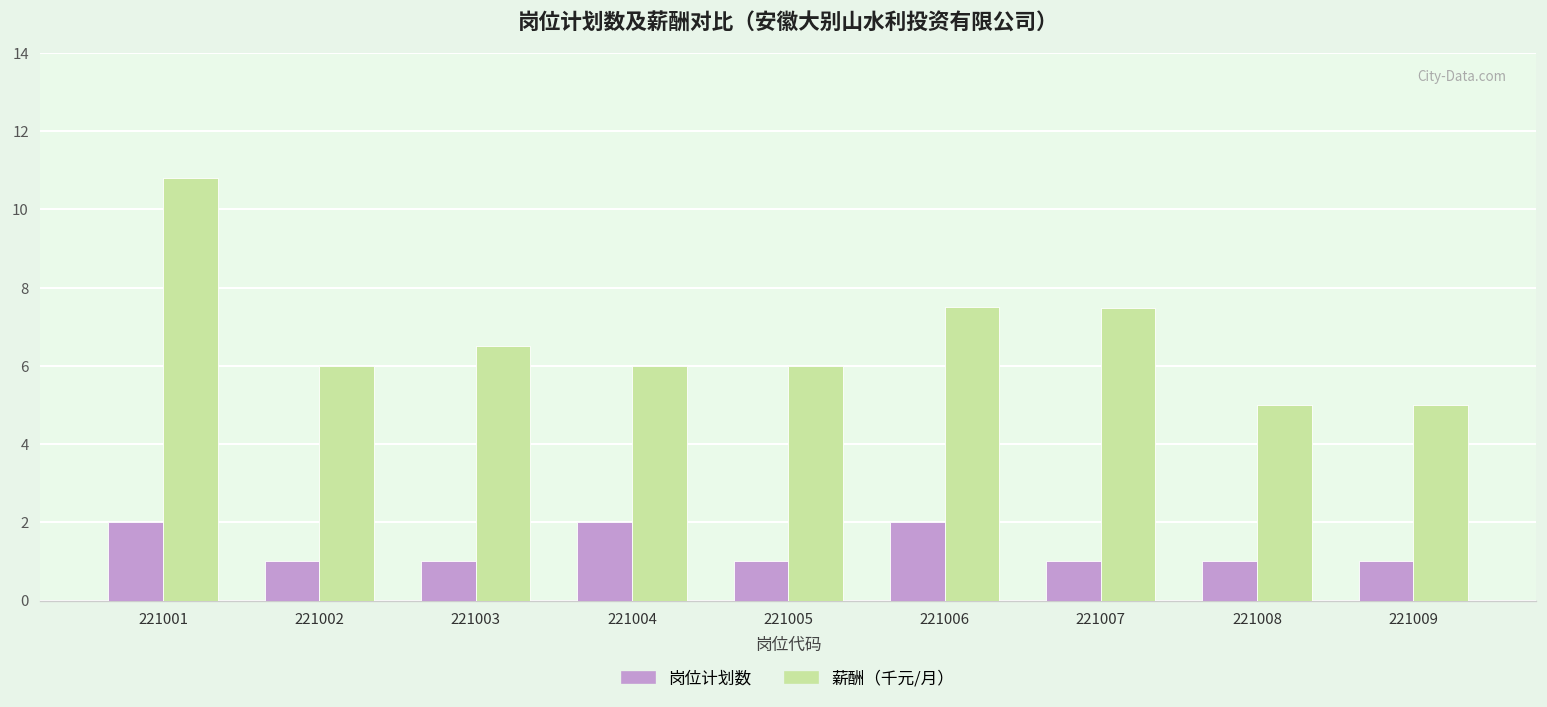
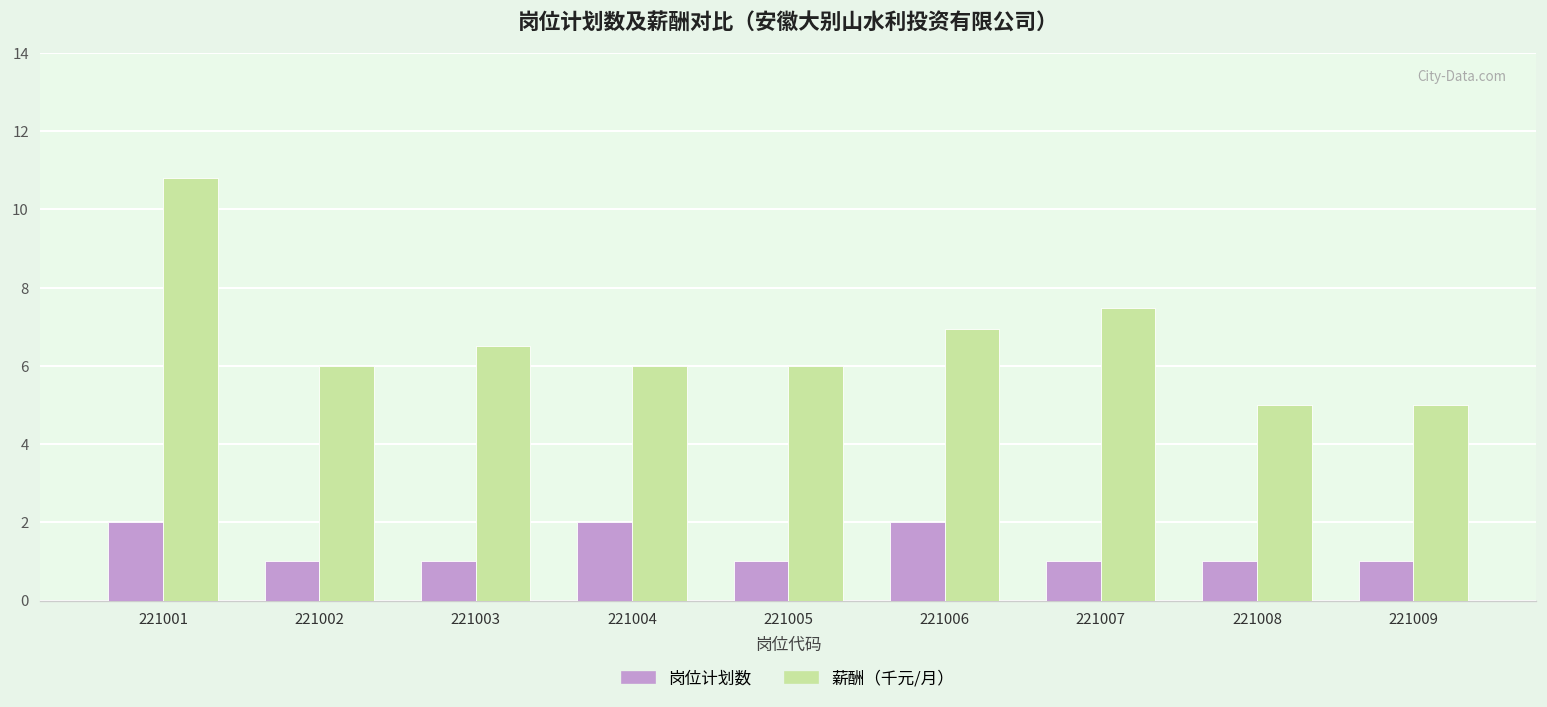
薪酬（千元/月）, 221006: 7.5 -> 7.0
